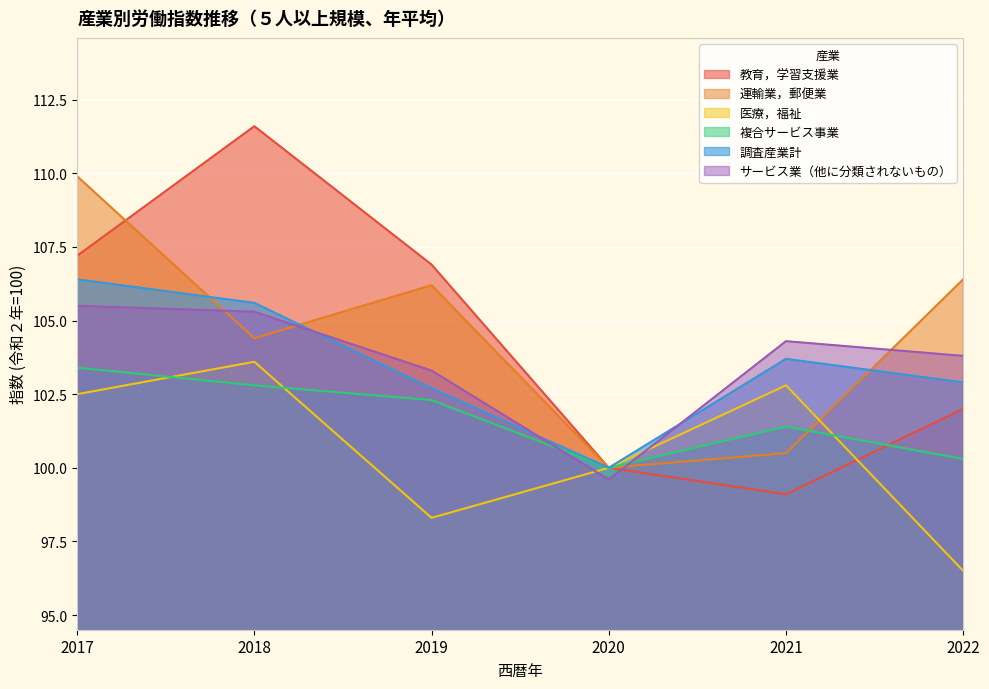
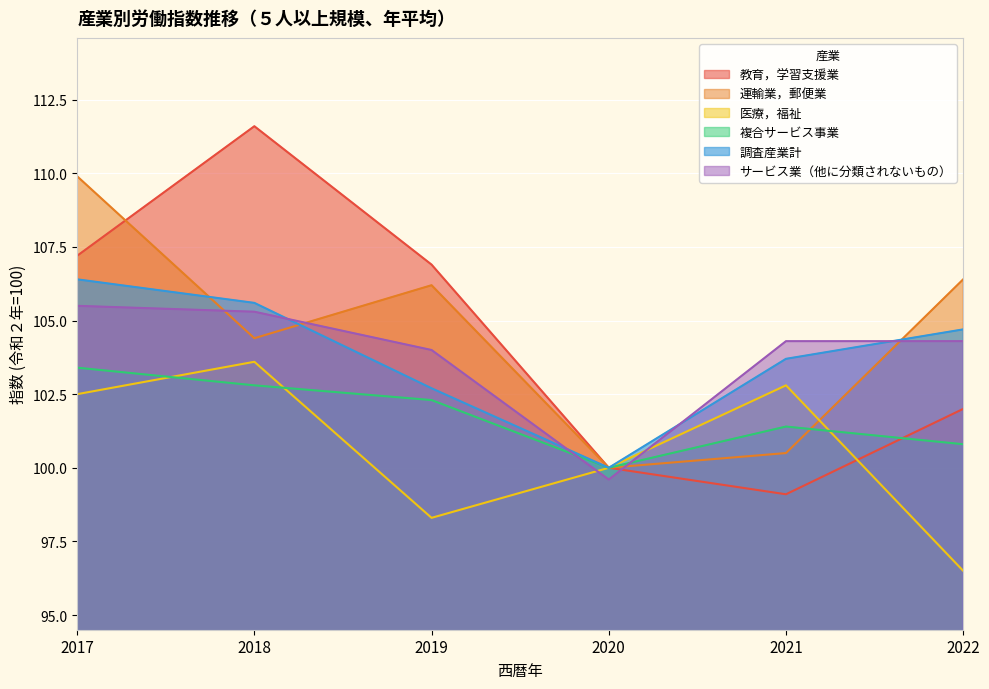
サービス業（他に分類されないもの）, 2019: 103.3 -> 104.0
複合サービス事業, 2022: 100.3 -> 100.8
調査産業計, 2022: 102.9 -> 104.7
サービス業（他に分類されないもの）, 2022: 103.8 -> 104.3
